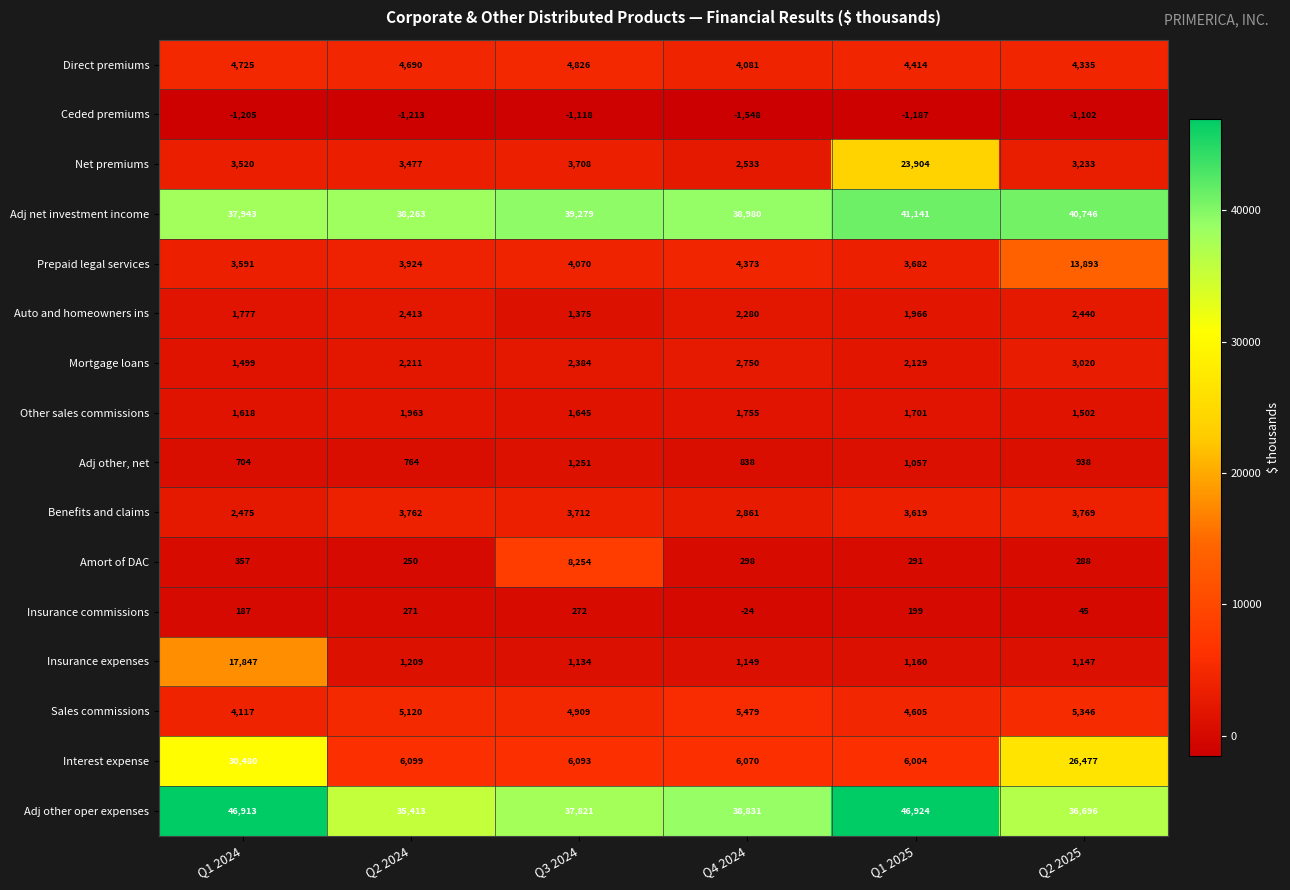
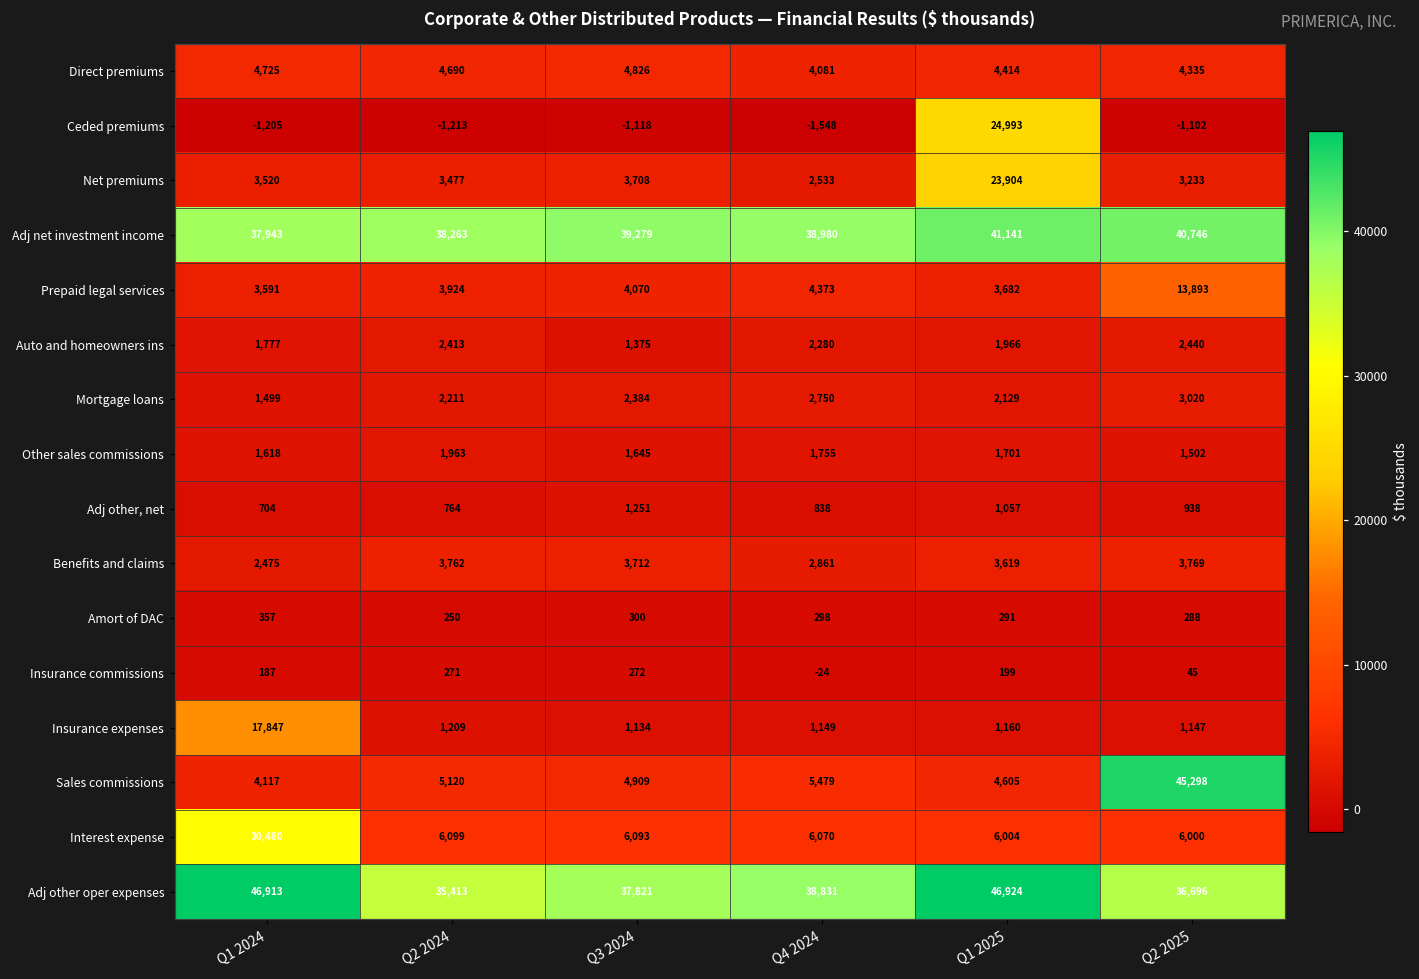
Ceded premiums, Q1 2025: -1,187 -> 24,993
Amort of DAC, Q3 2024: 8,254 -> 300
Sales commissions, Q2 2025: 5,346 -> 45,298
Interest expense, Q2 2025: 26,477 -> 6,000
